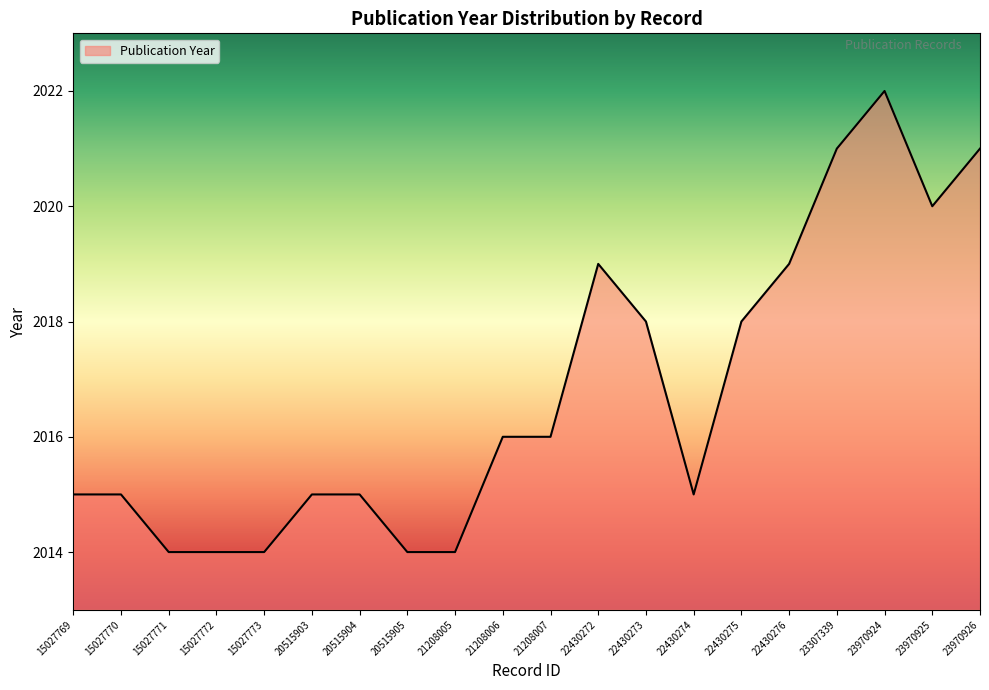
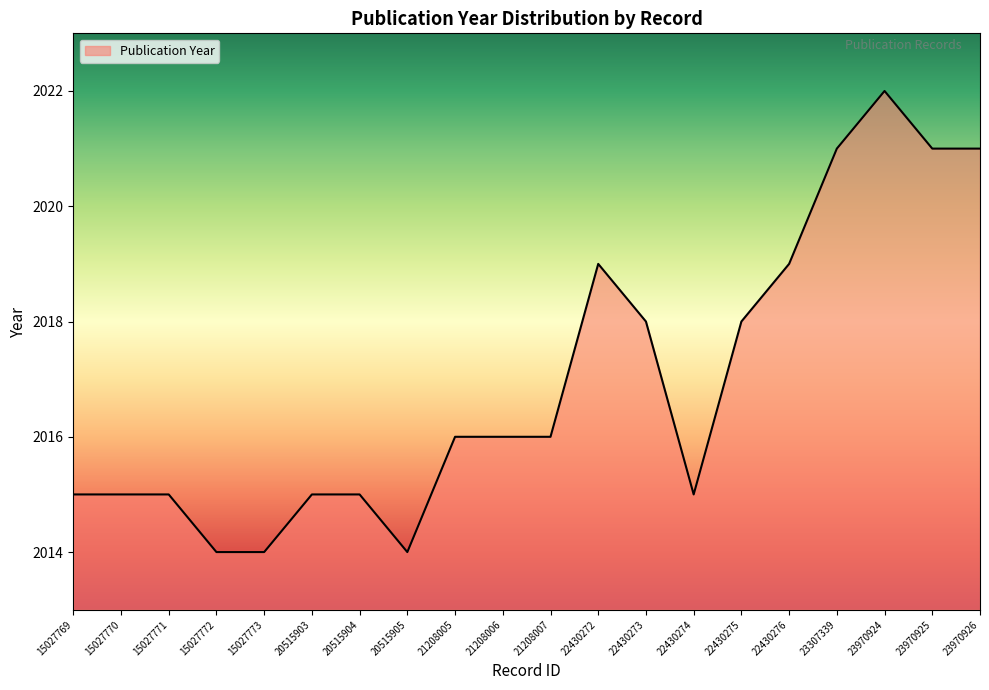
15027771: 2014 -> 2015
21208005: 2014 -> 2016
23970925: 2020 -> 2021
